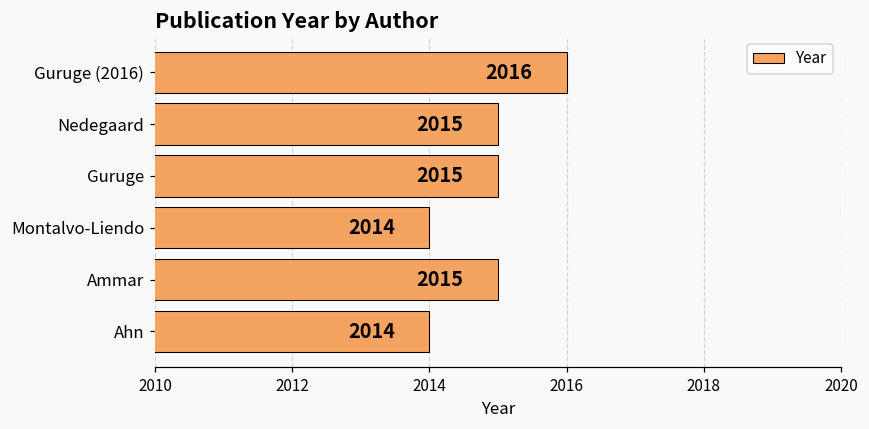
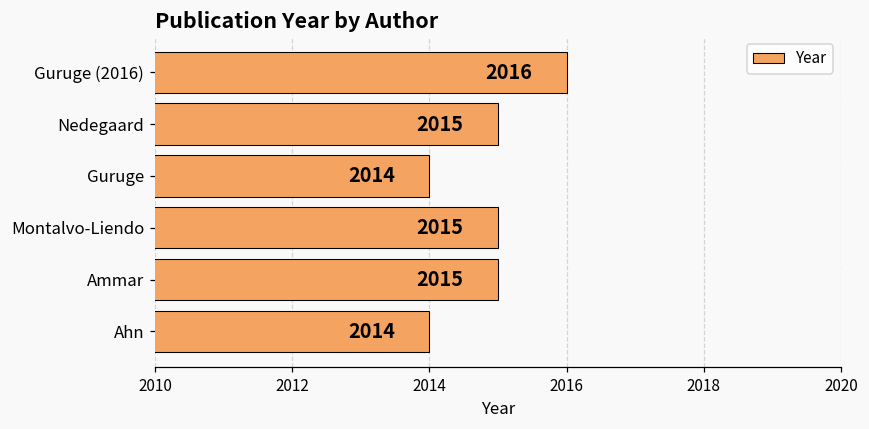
Guruge: 2015 -> 2014
Montalvo-Liendo: 2014 -> 2015
